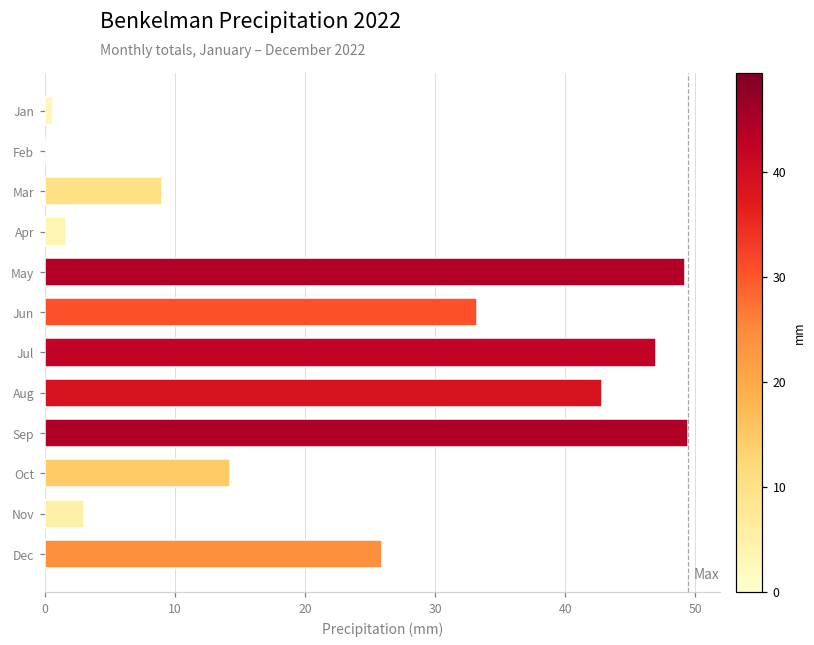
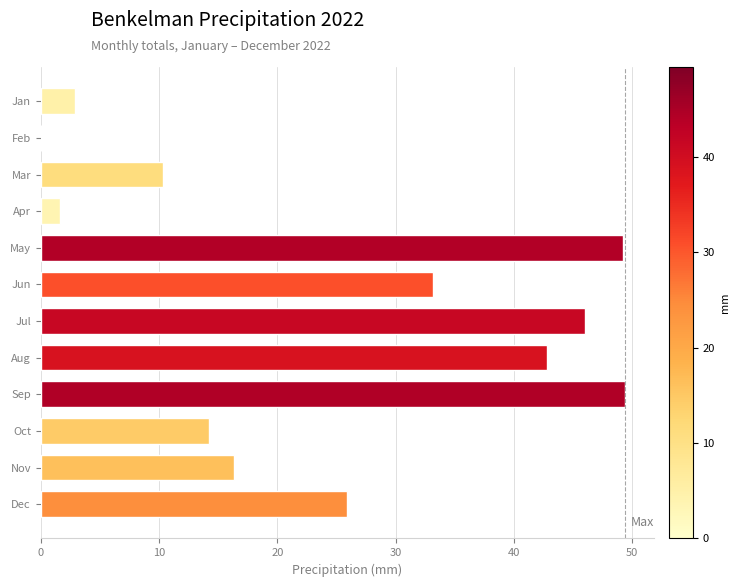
Jan: 0.6 -> 2.9
Mar: 9.0 -> 10.3
Jul: 47 -> 46
Nov: 3.0 -> 16.3
